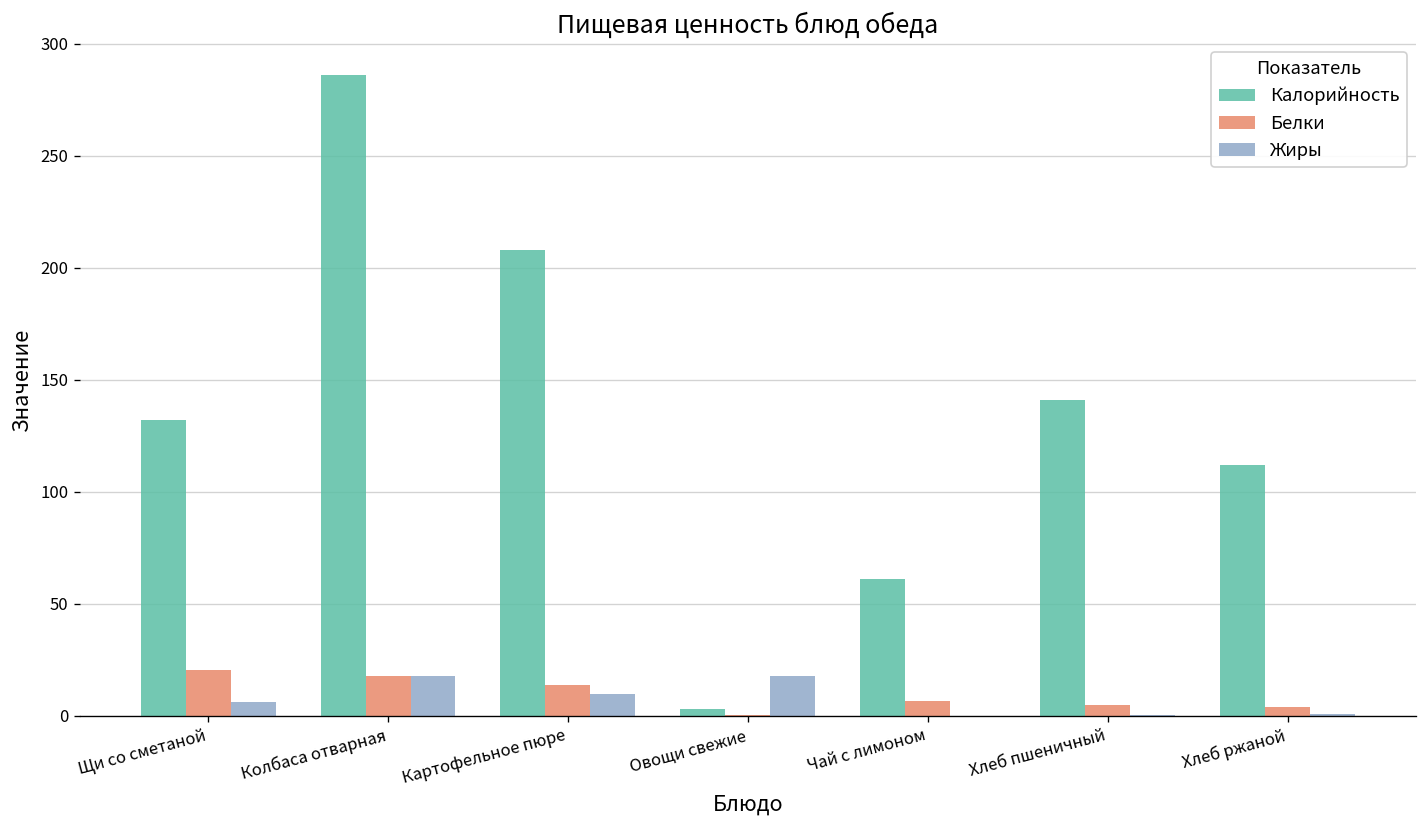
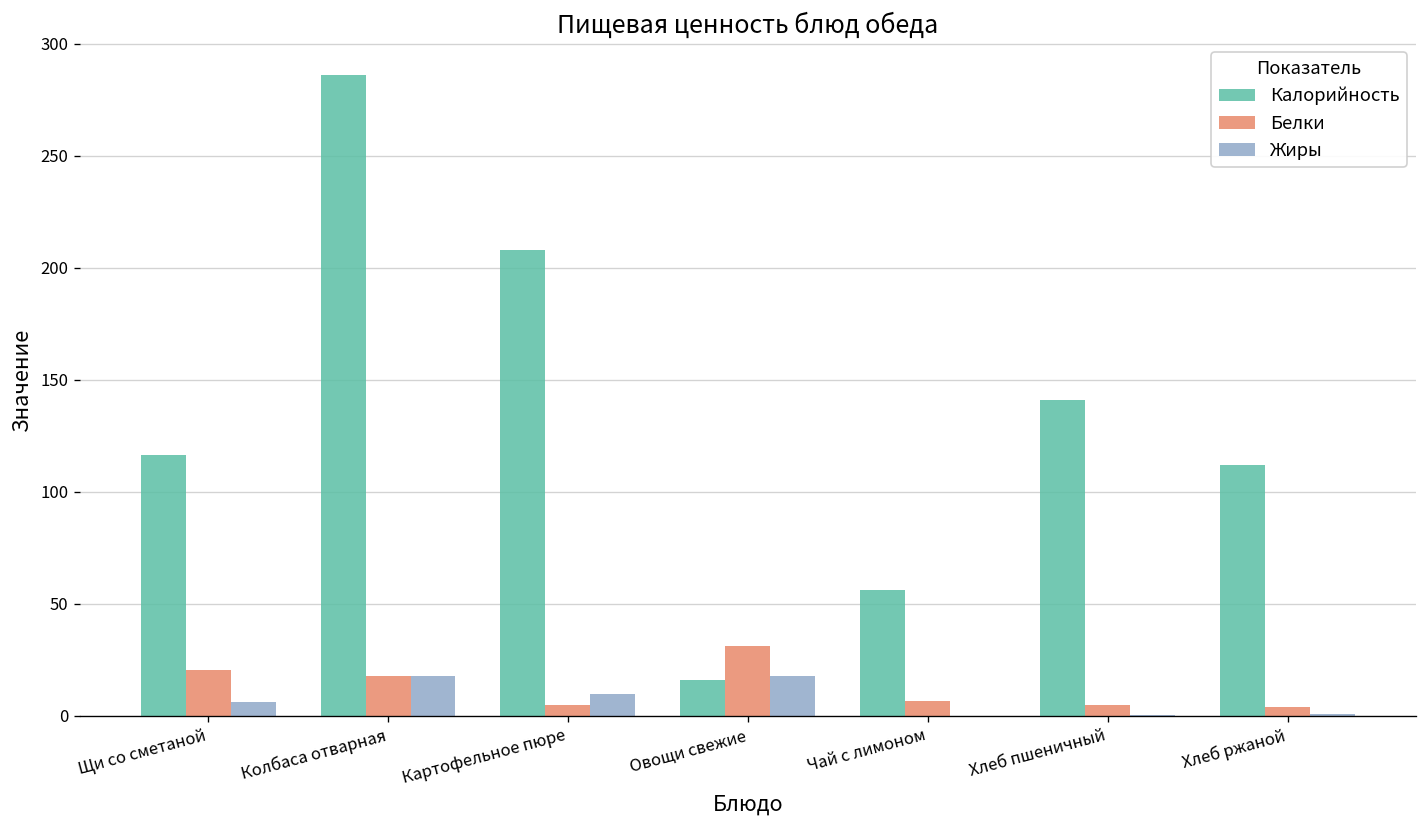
Калорийность, Щи со сметаной: 132 -> 117
Белки, Картофельное пюре: 14 -> 5
Калорийность, Овощи свежие: 3 -> 16
Белки, Овощи свежие: 0 -> 31
Калорийность, Чай с лимоном: 61 -> 56
